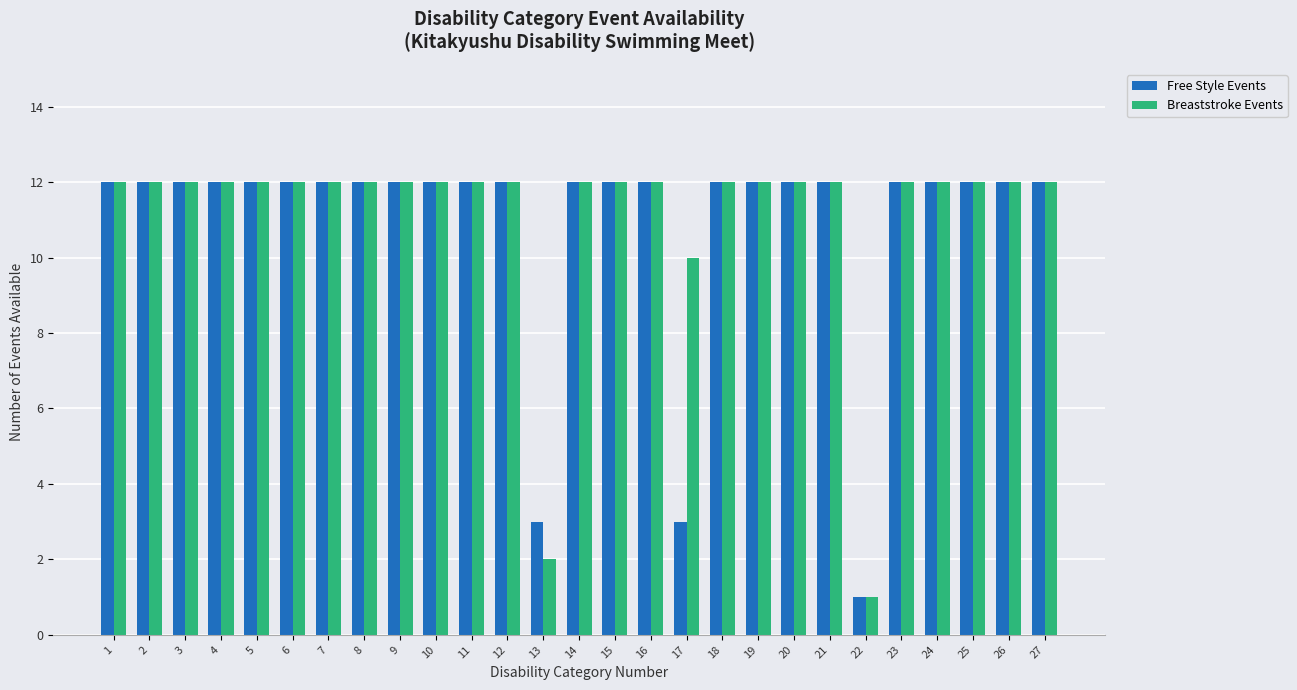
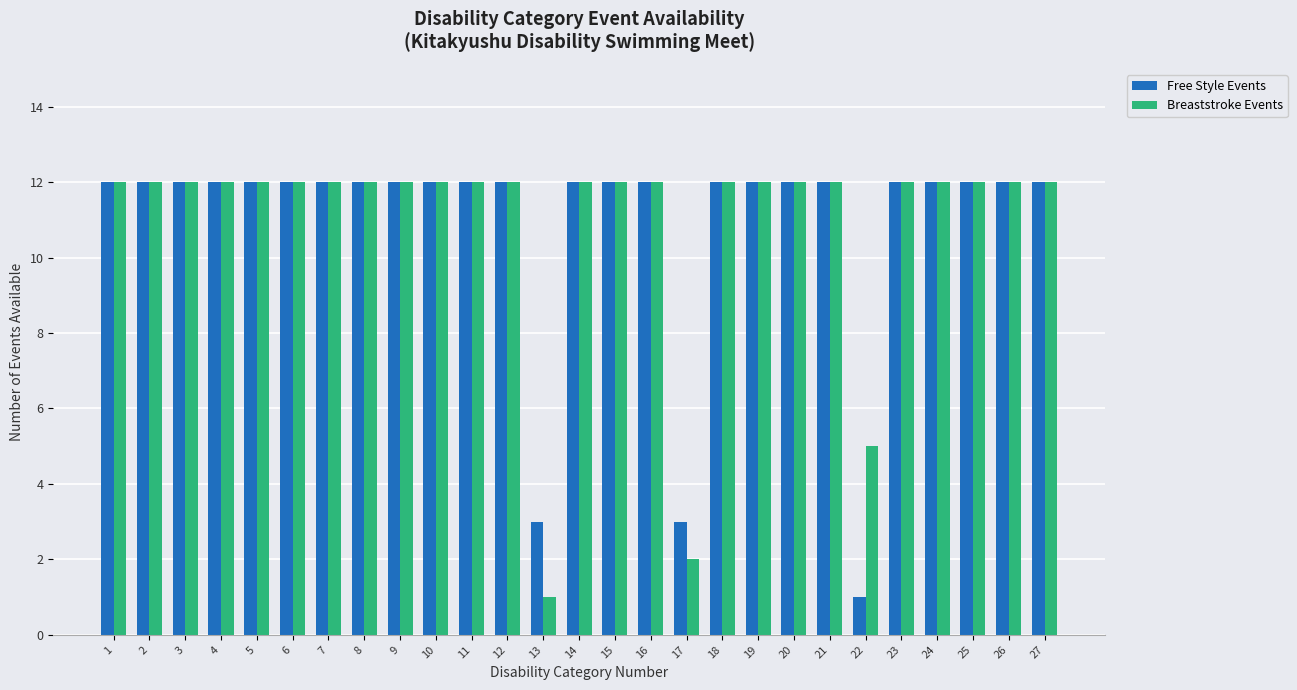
Breaststroke Events, 13: 2 -> 1
Breaststroke Events, 17: 10 -> 2
Breaststroke Events, 22: 1 -> 5
